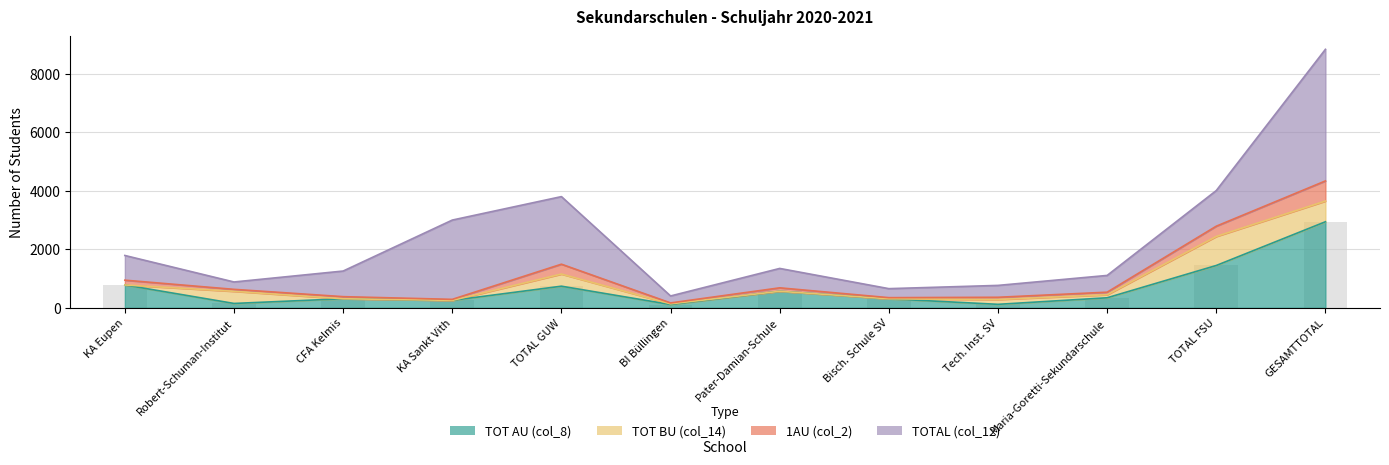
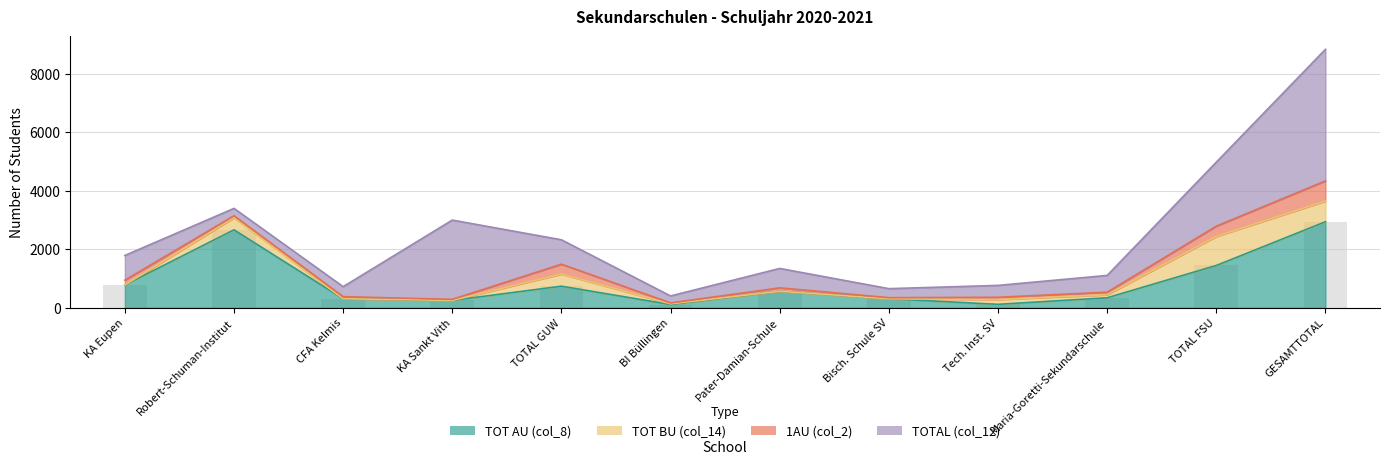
TOT AU (col_8), Robert-Schuman-Institut: 100 -> 2700
TOTAL (col_12), CFA Kelmis: 900 -> 300
TOTAL (col_12), TOTAL GUW: 2300 -> 800
TOTAL (col_12), TOTAL FSU: 1200 -> 2200
